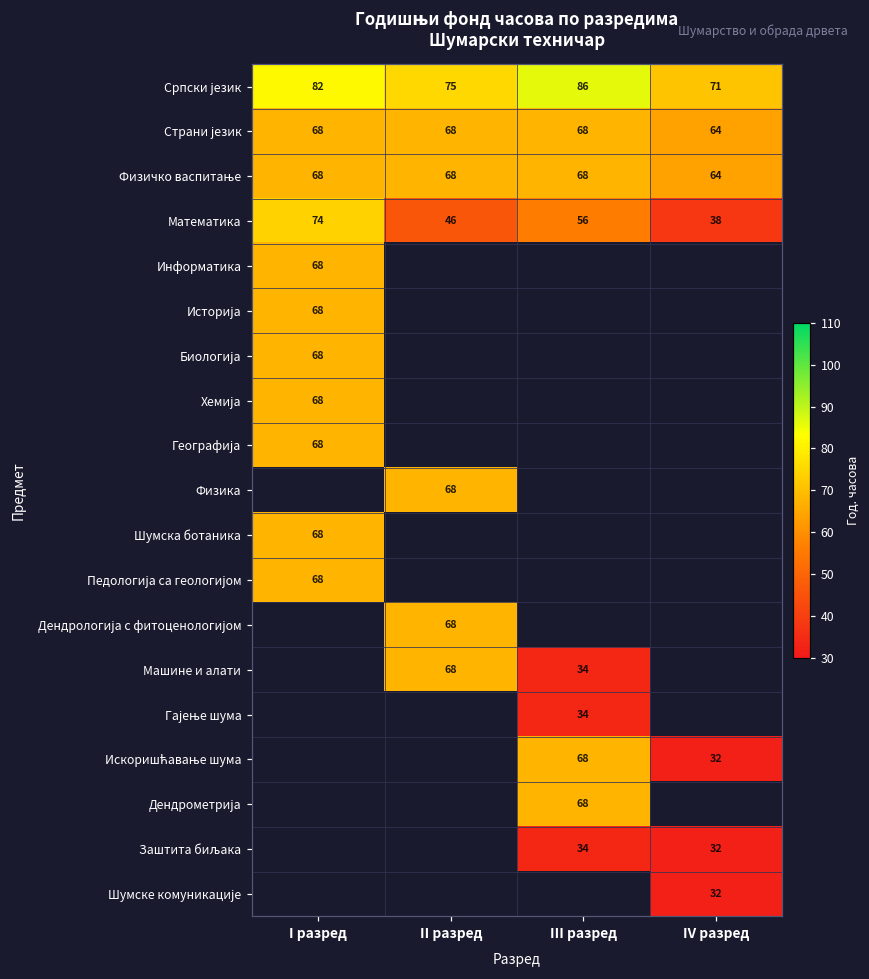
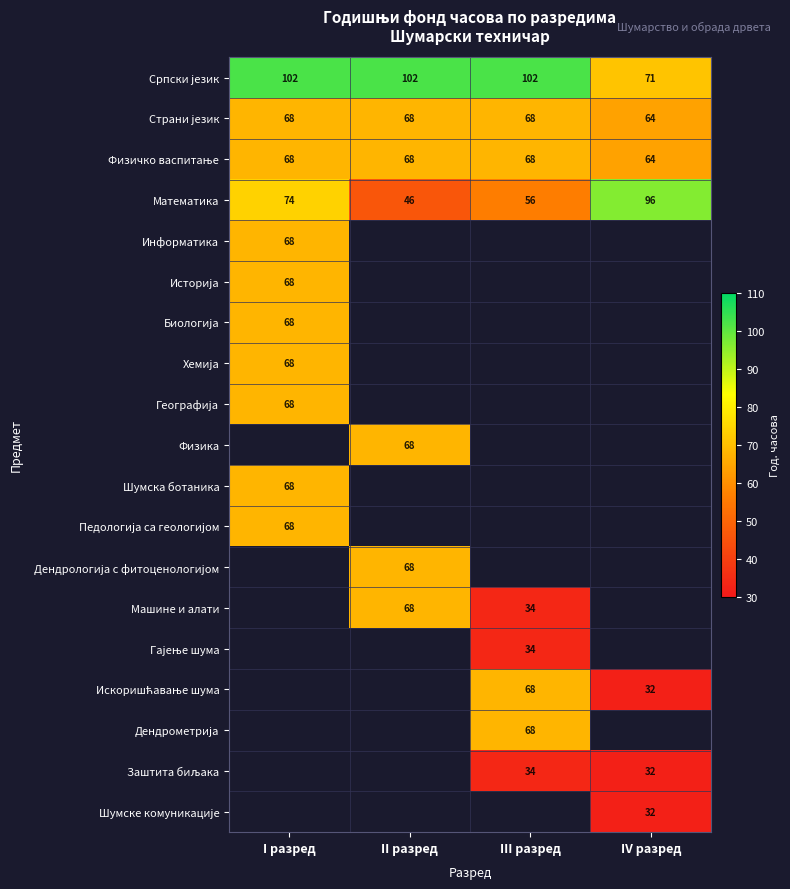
Српски језик, I разред: 82 -> 102
Српски језик, II разред: 75 -> 102
Српски језик, III разред: 86 -> 102
Математика, IV разред: 38 -> 96
